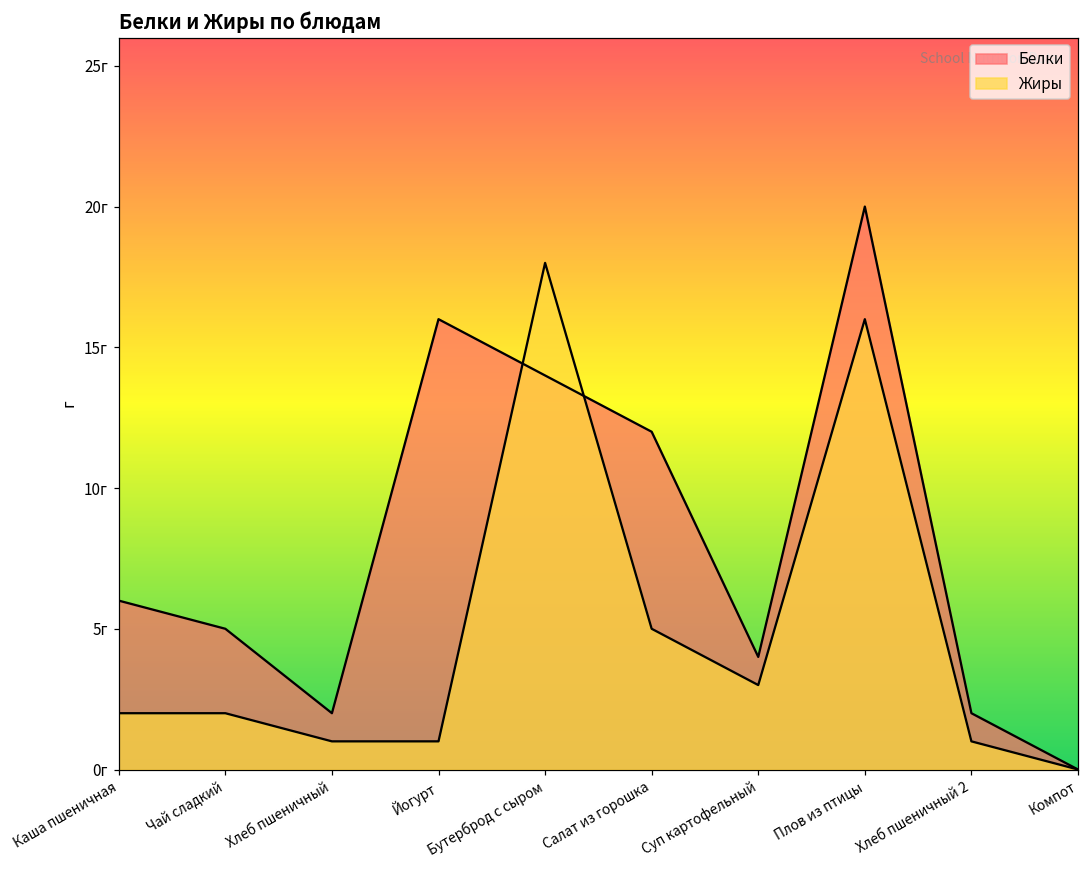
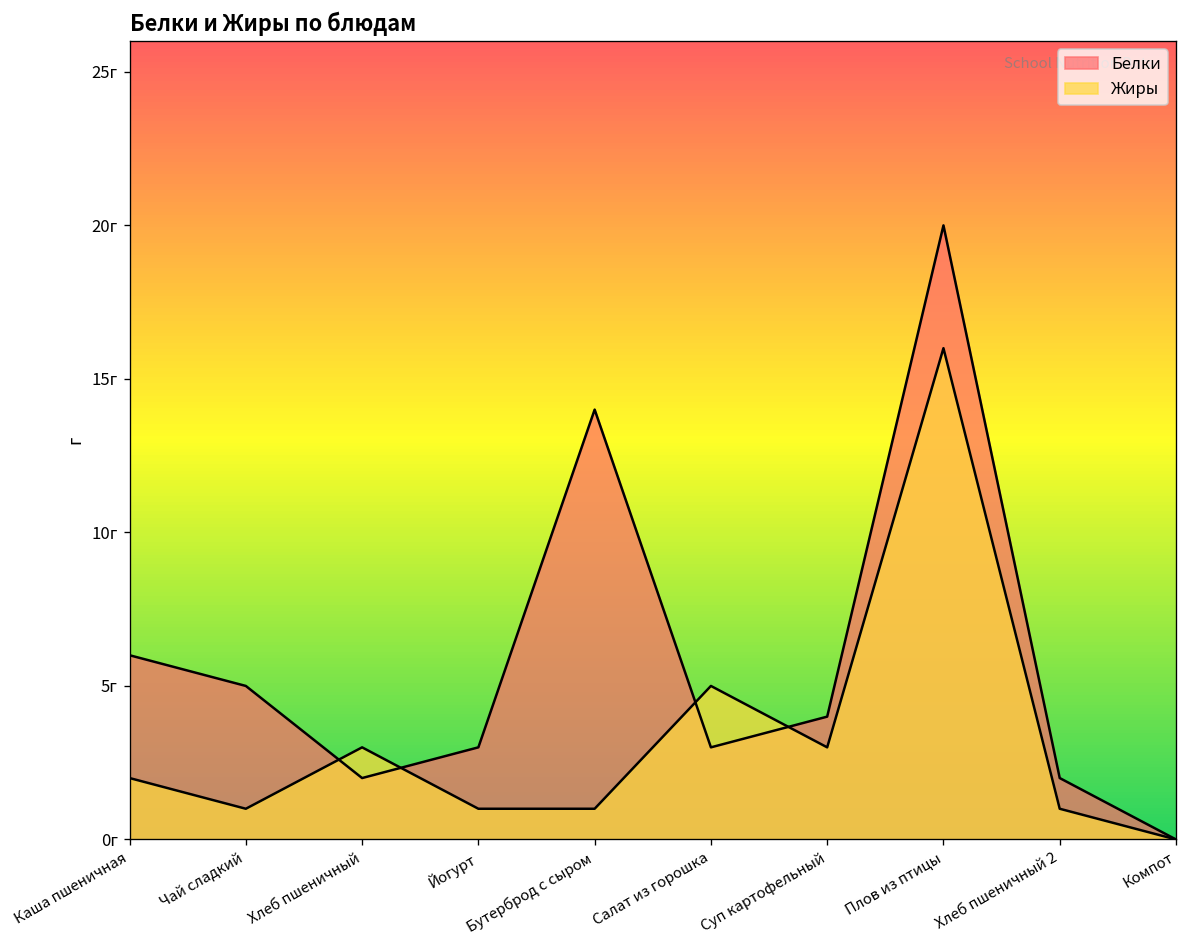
Жиры, Чай сладкий: 2г -> 1г
Жиры, Хлеб пшеничный: 1г -> 3г
Белки, Йогурт: 16г -> 3г
Жиры, Бутерброд с сыром: 18г -> 1г
Белки, Салат из горошка: 12г -> 3г
